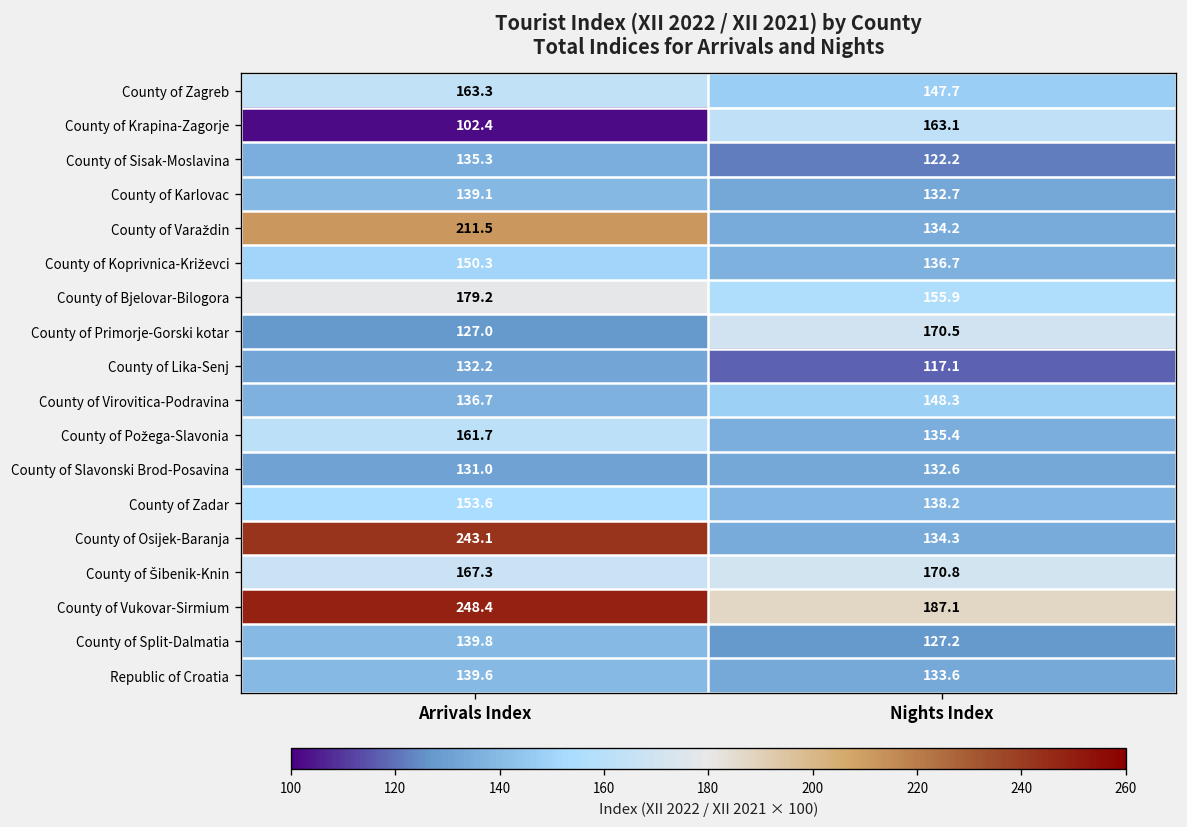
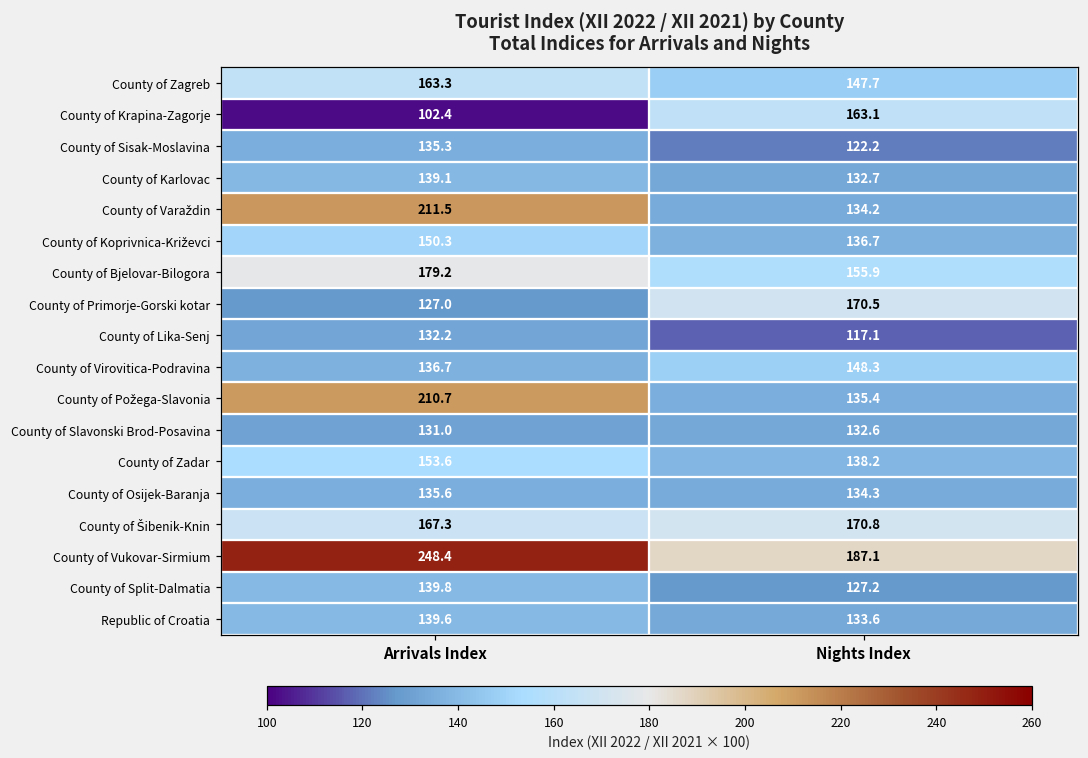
County of Požega-Slavonia, Arrivals Index: 161.7 -> 210.7
County of Osijek-Baranja, Arrivals Index: 243.1 -> 135.6
